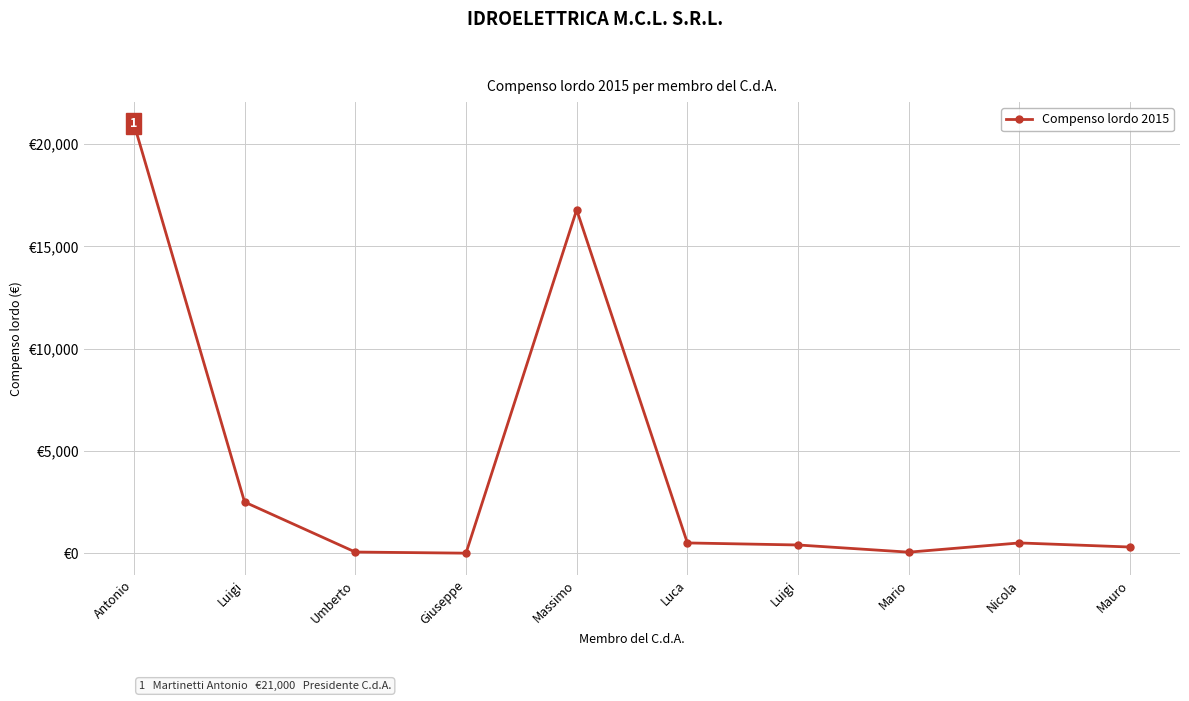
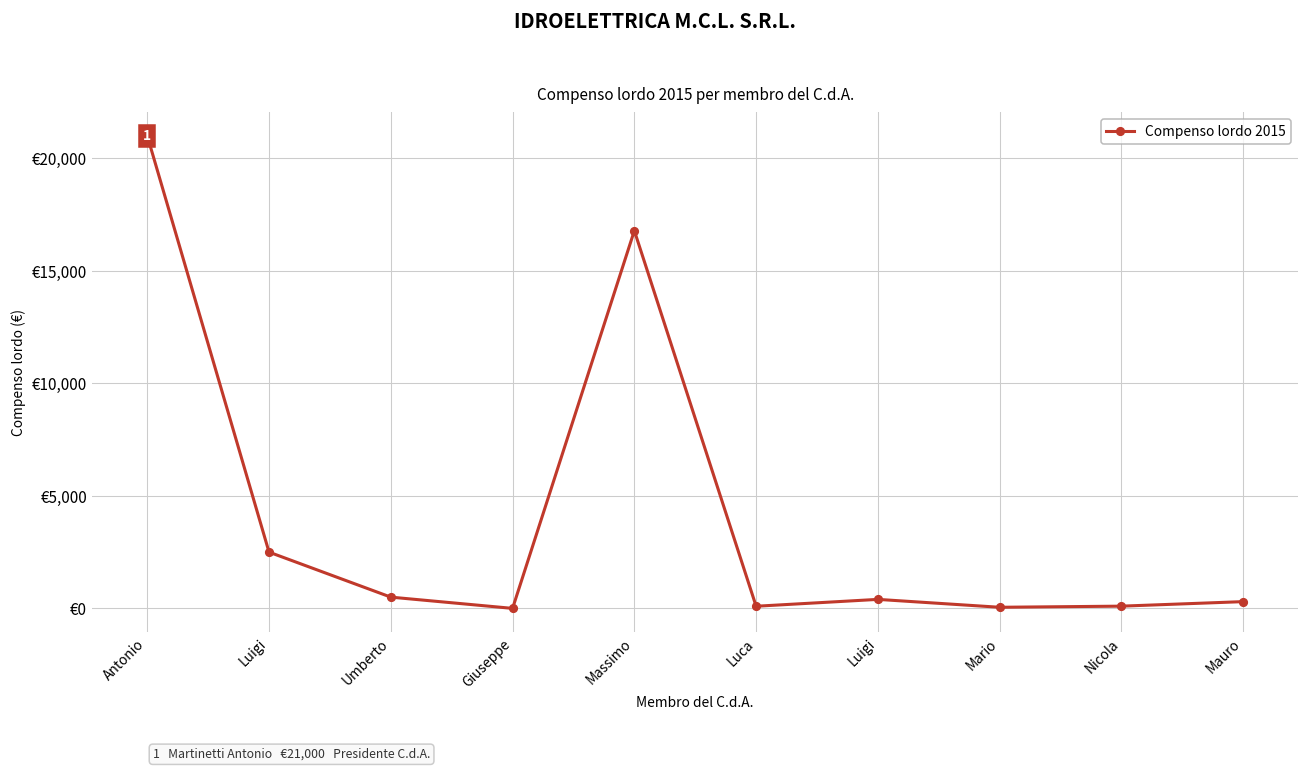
Umberto: €100 -> €500
Luca: €500 -> €100
Nicola: €500 -> €100
